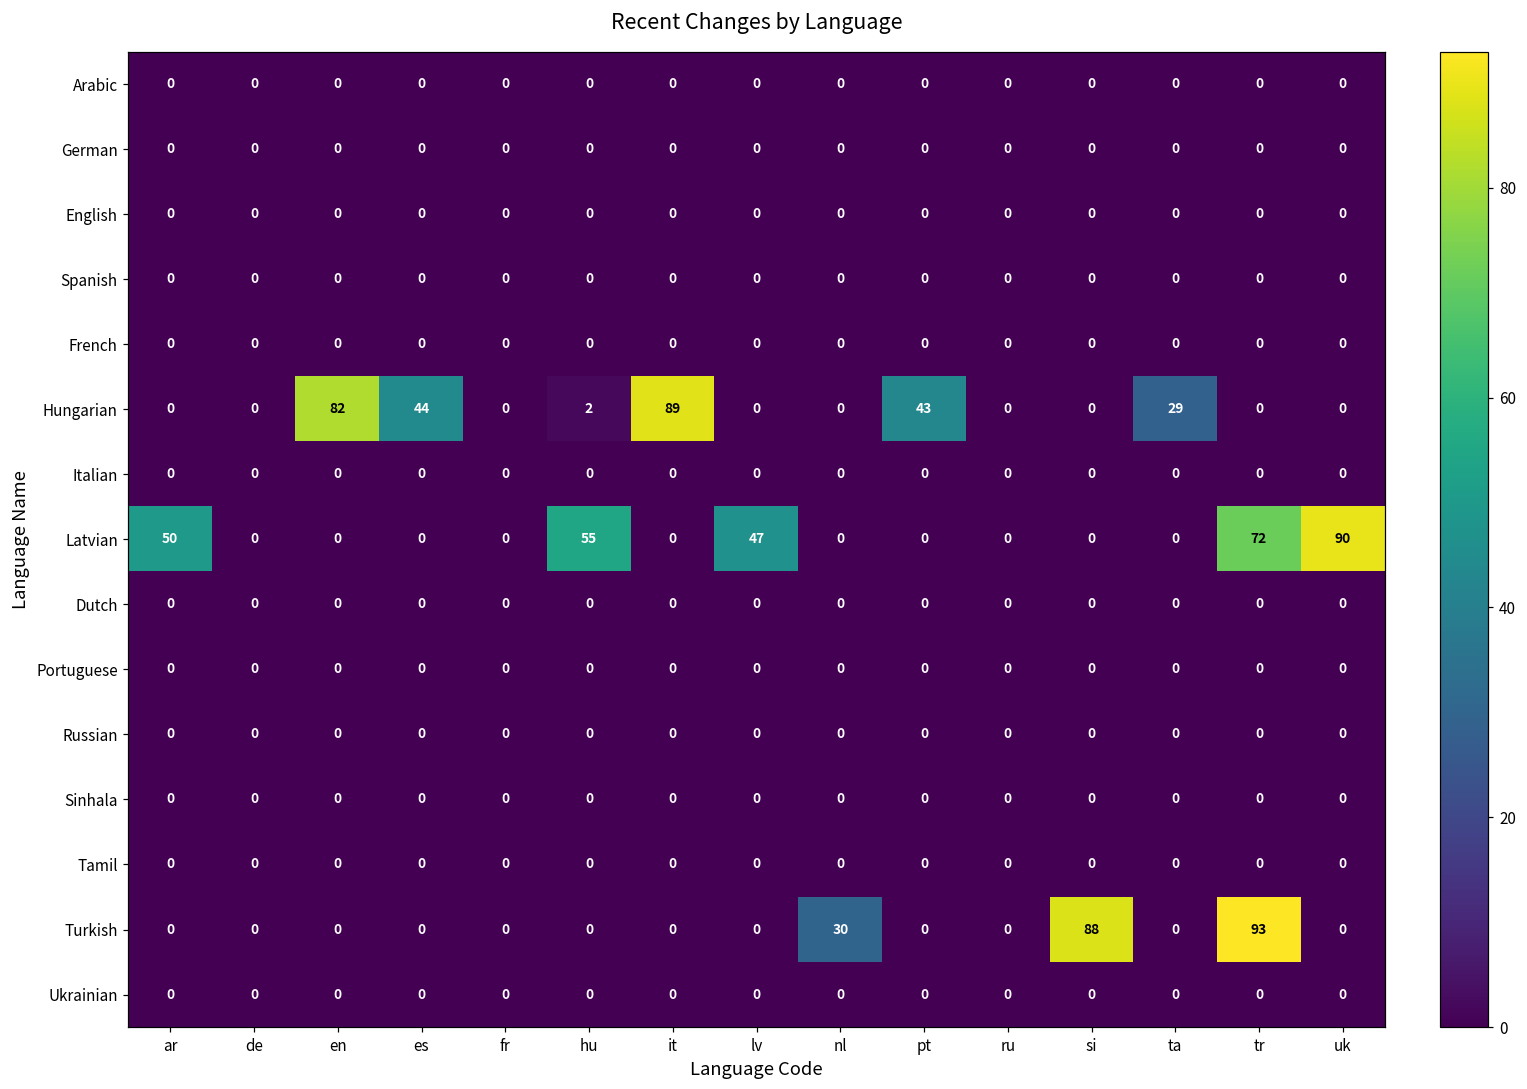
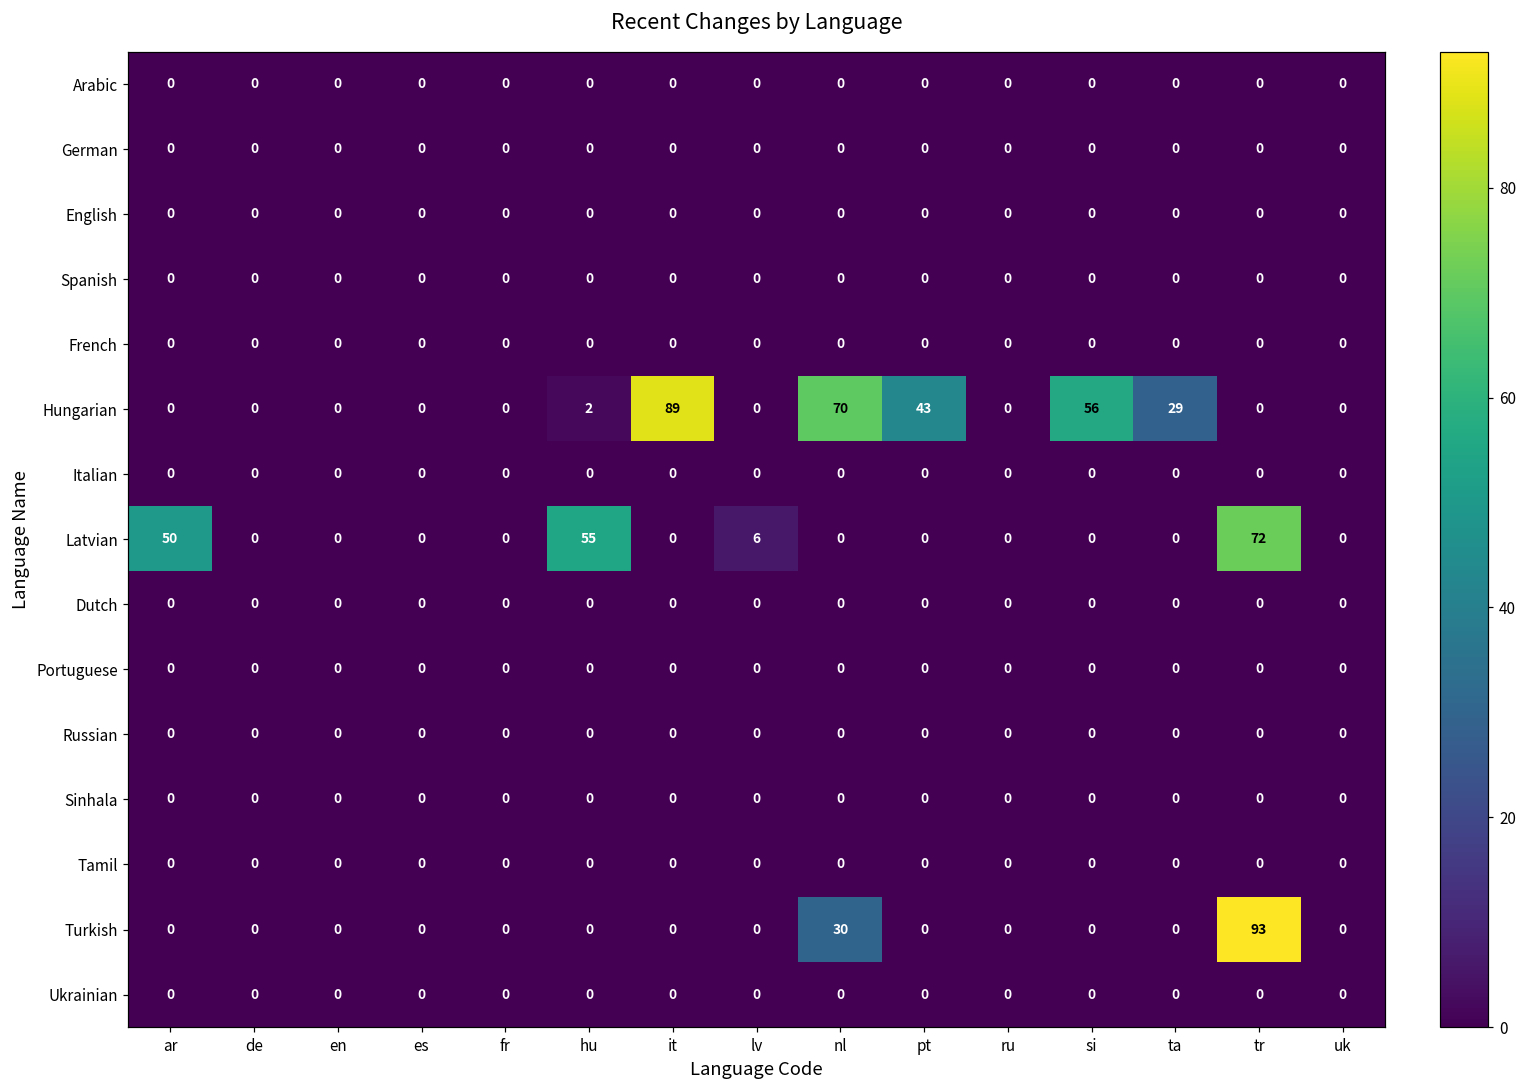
Hungarian, en: 82 -> 0
Hungarian, es: 44 -> 0
Hungarian, nl: 0 -> 70
Hungarian, si: 0 -> 56
Latvian, lv: 47 -> 6
Latvian, uk: 90 -> 0
Turkish, si: 88 -> 0
